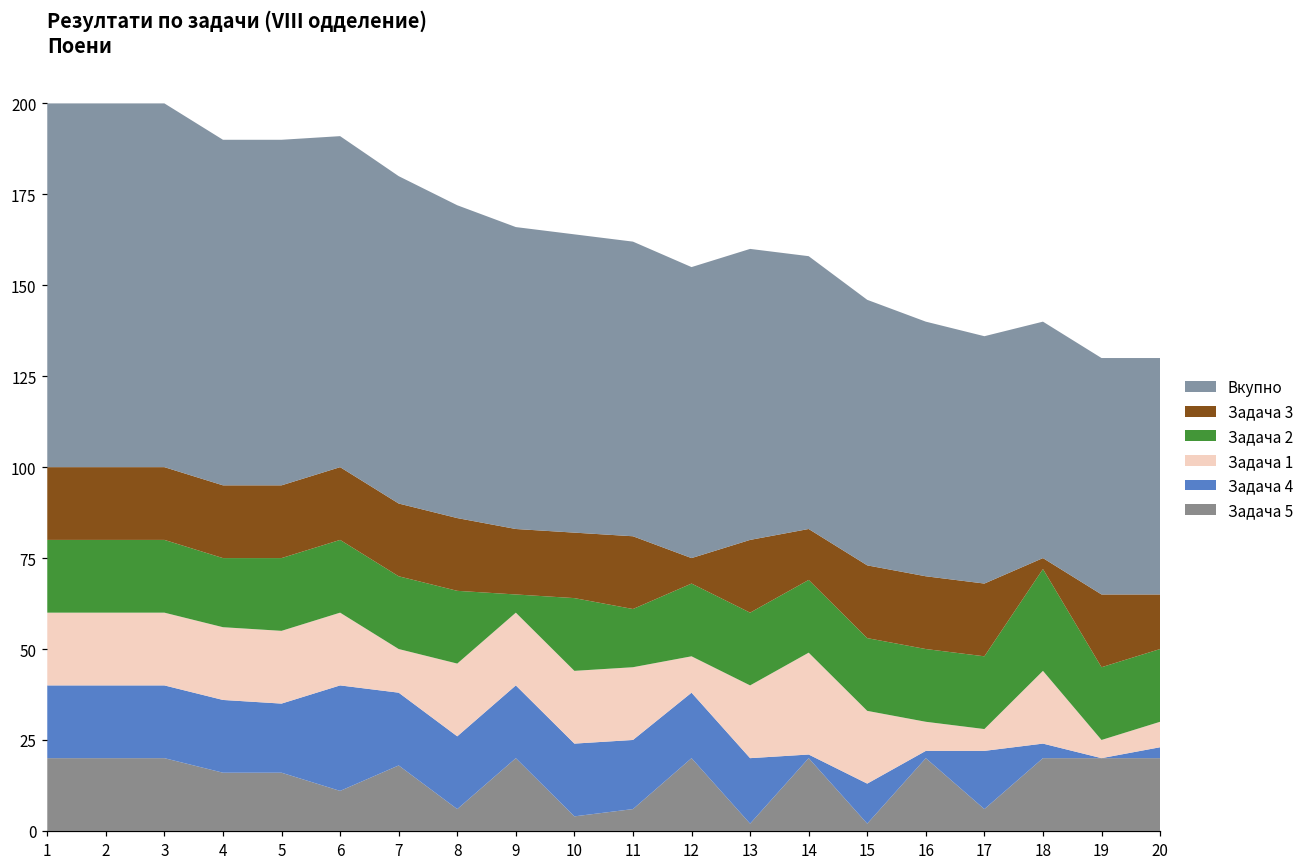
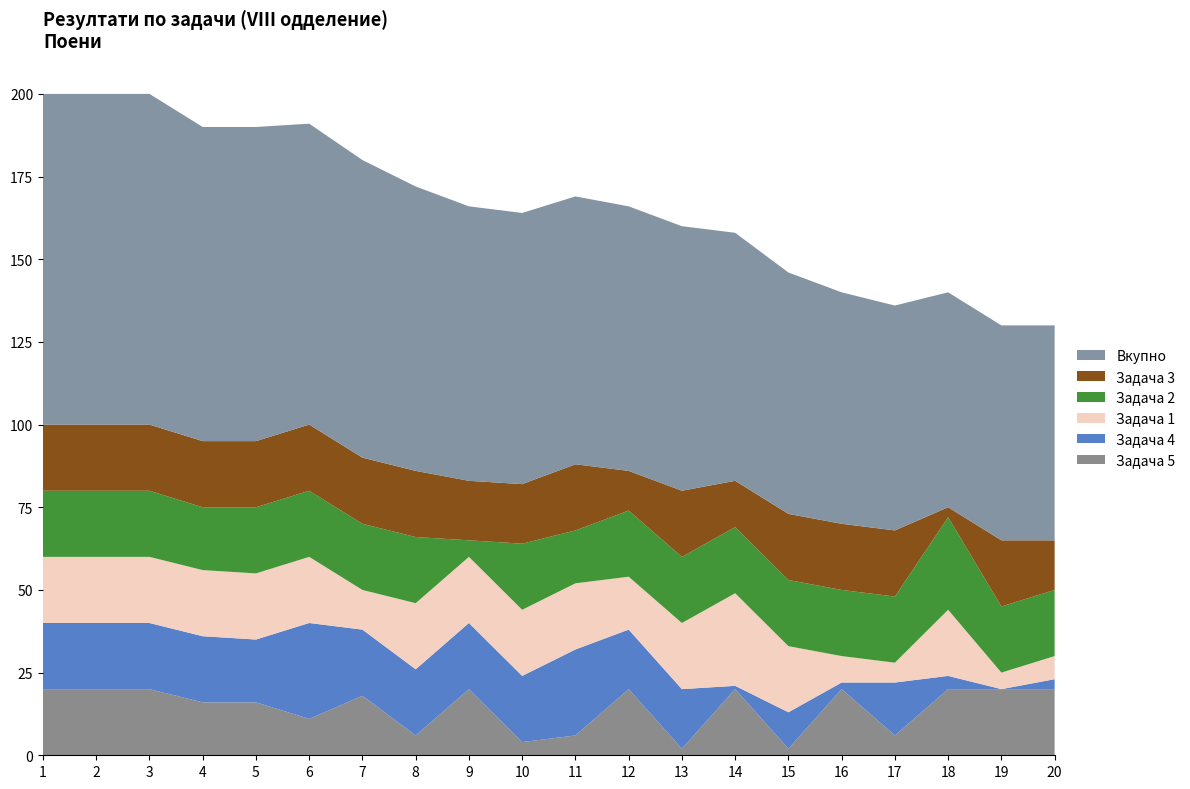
Задача 4, 11: 19 -> 26
Задача 1, 12: 10 -> 16
Задача 3, 12: 7 -> 12
